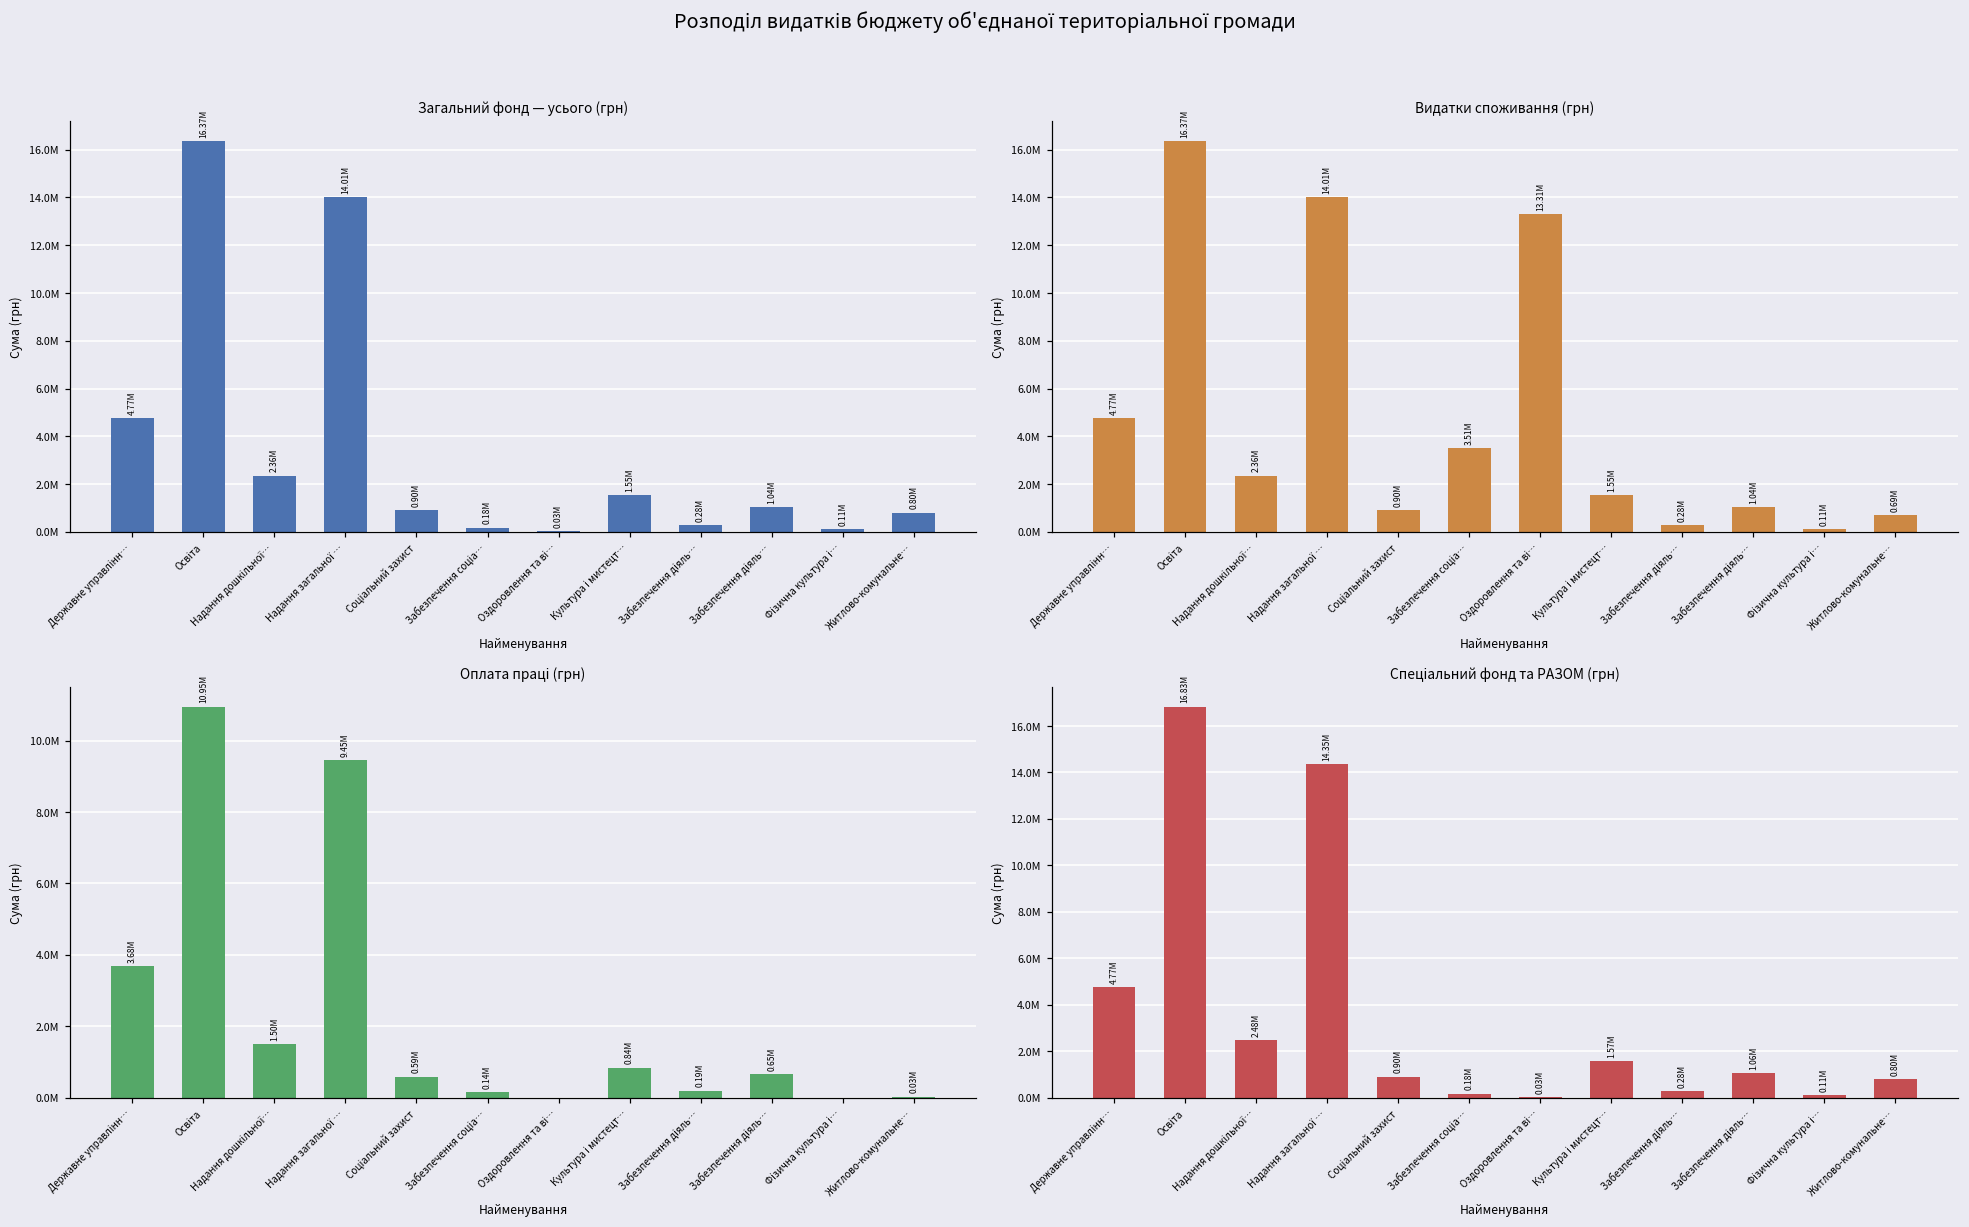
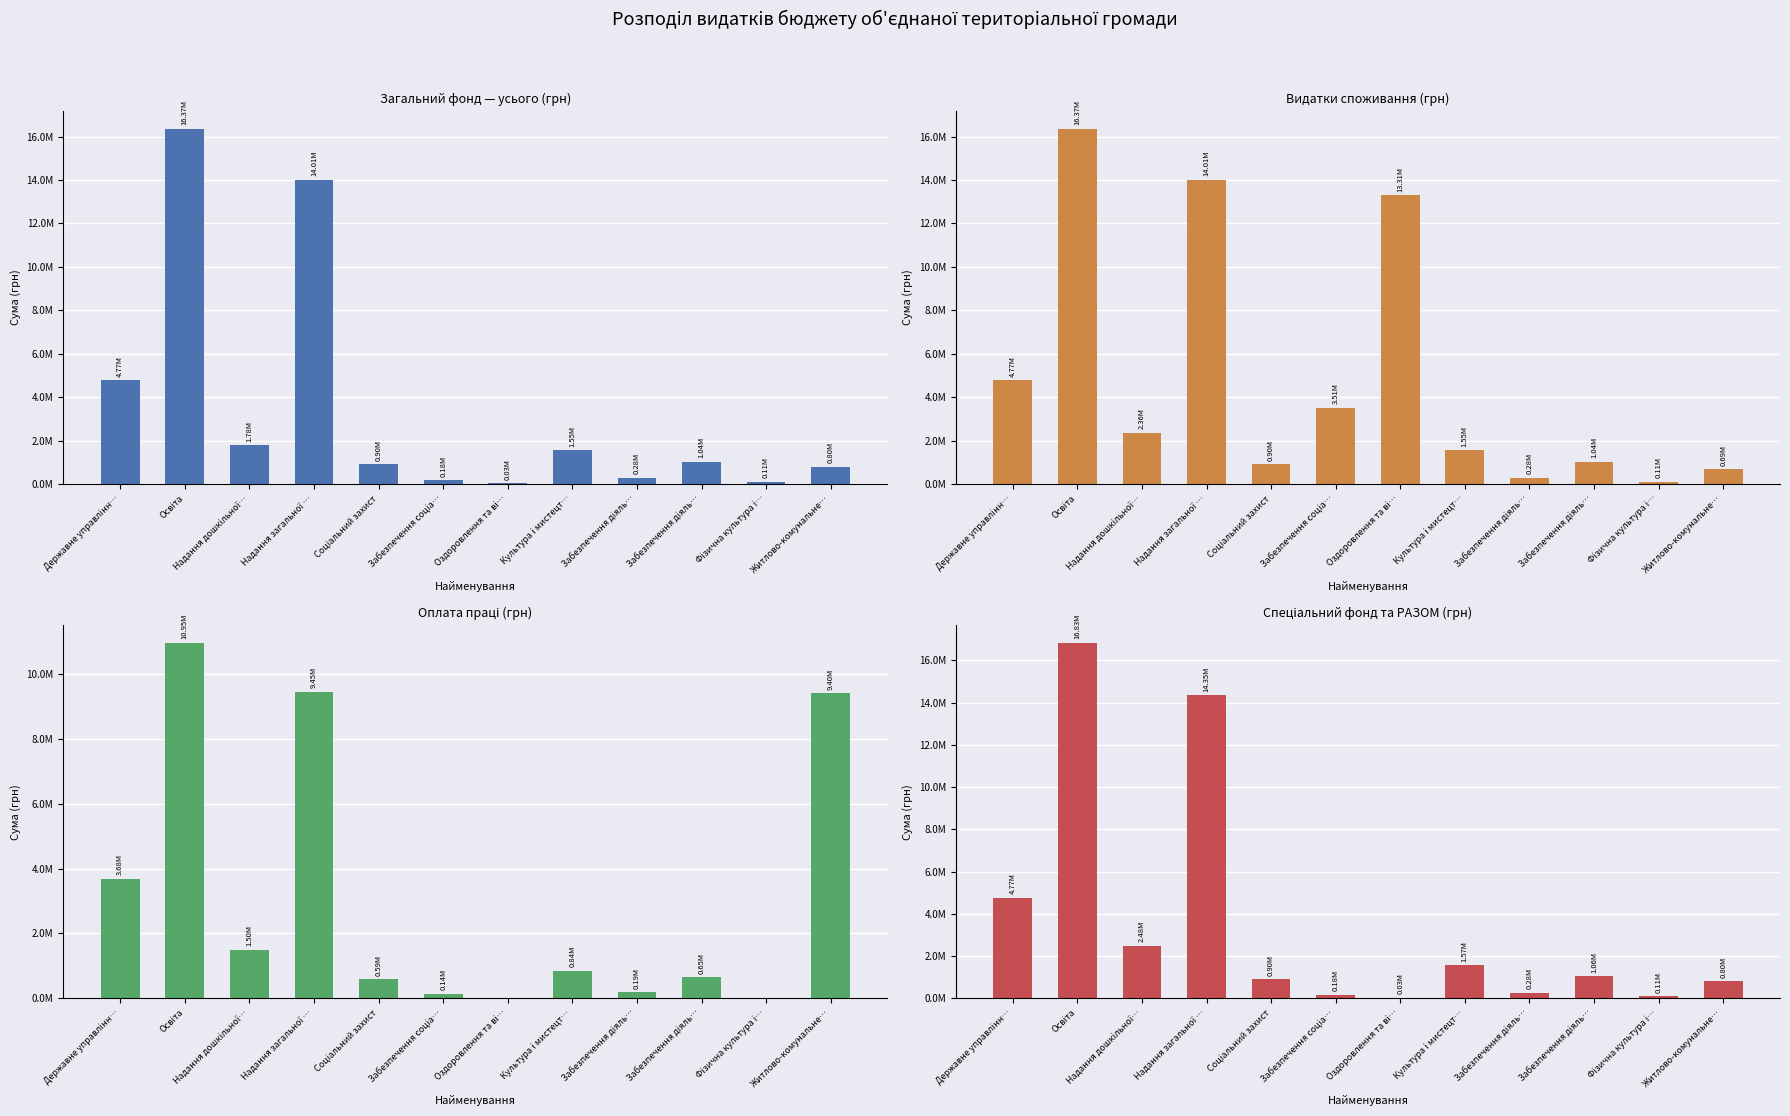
Загальний фонд — усього (грн), Надання дошкільної…: 2.36M -> 1.78M
Оплата праці (грн), Житлово-комунальне…: 0.03M -> 9.40M
